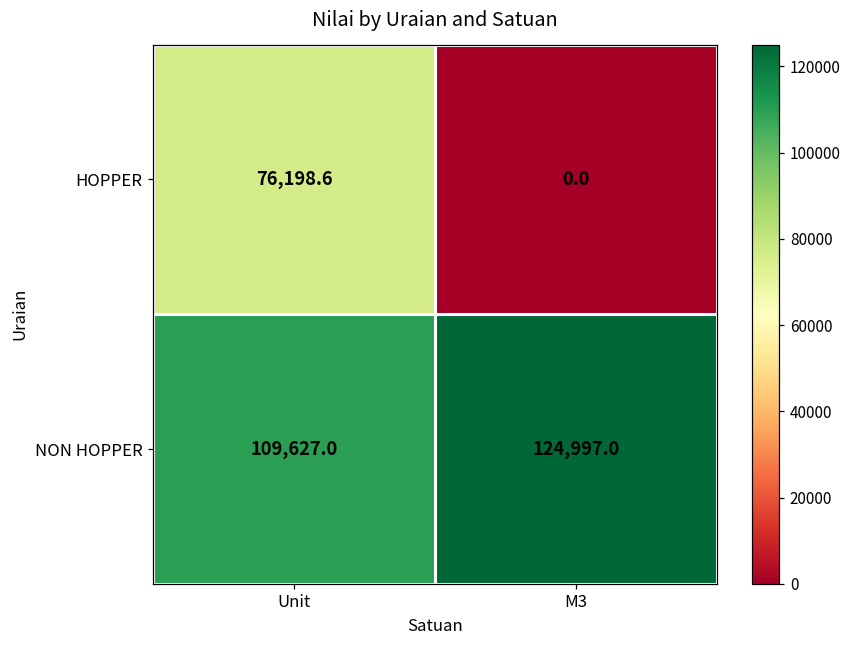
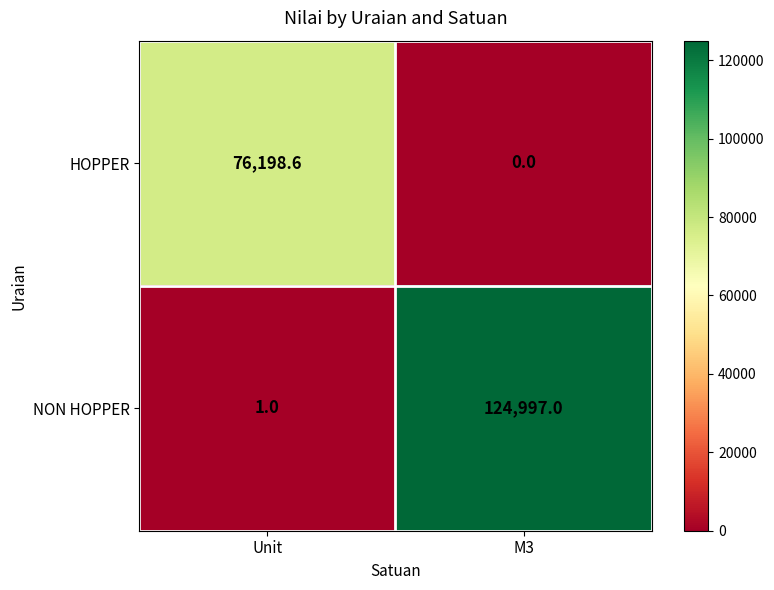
NON HOPPER, Unit: 109,627.0 -> 1.0
